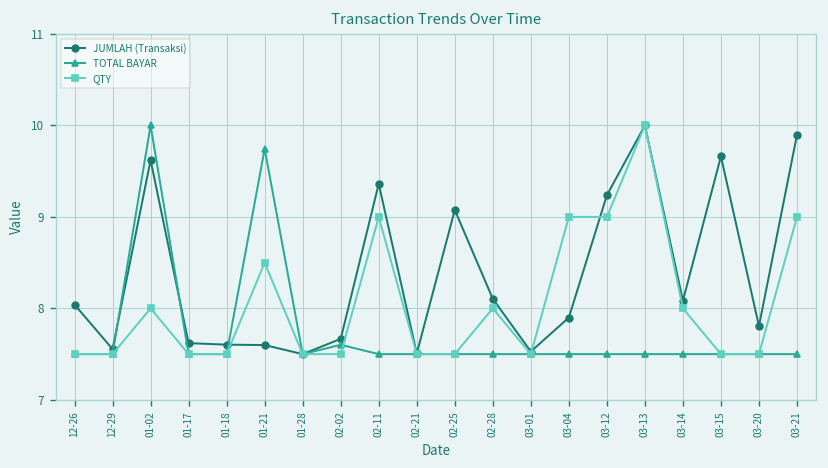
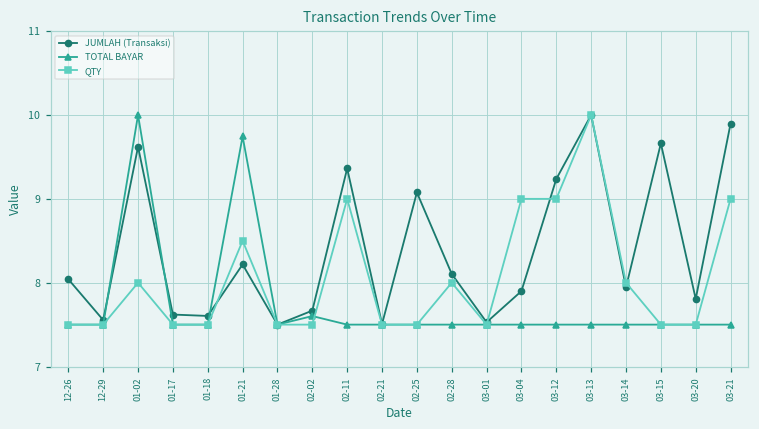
JUMLAH (Transaksi), 01-21: 7.6 -> 8.2
JUMLAH (Transaksi), 03-14: 8.1 -> 7.9
